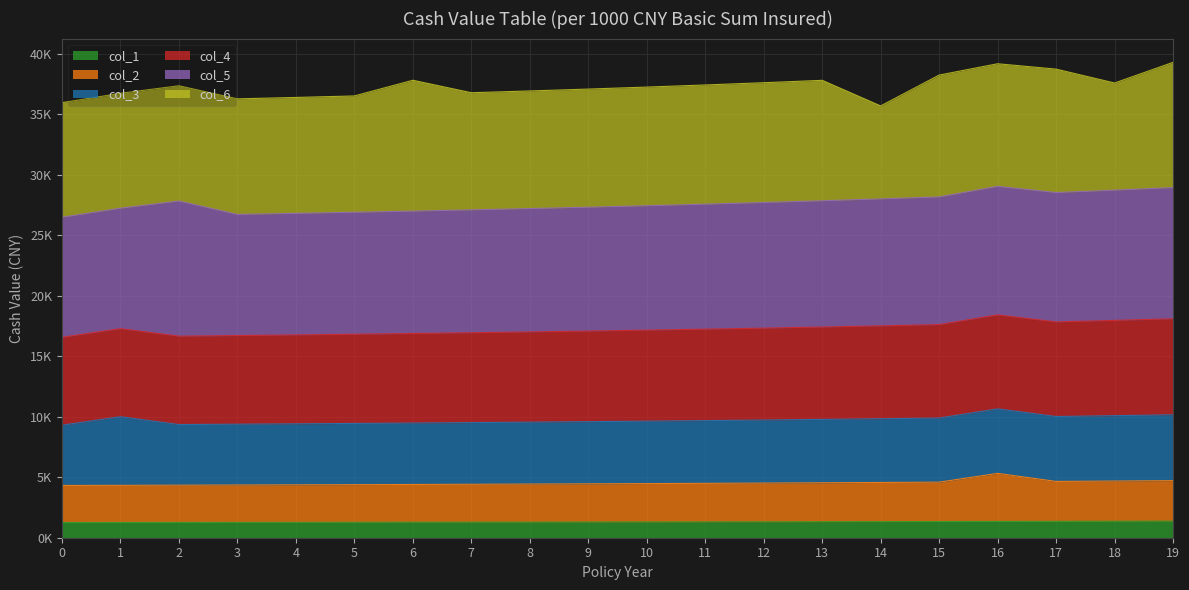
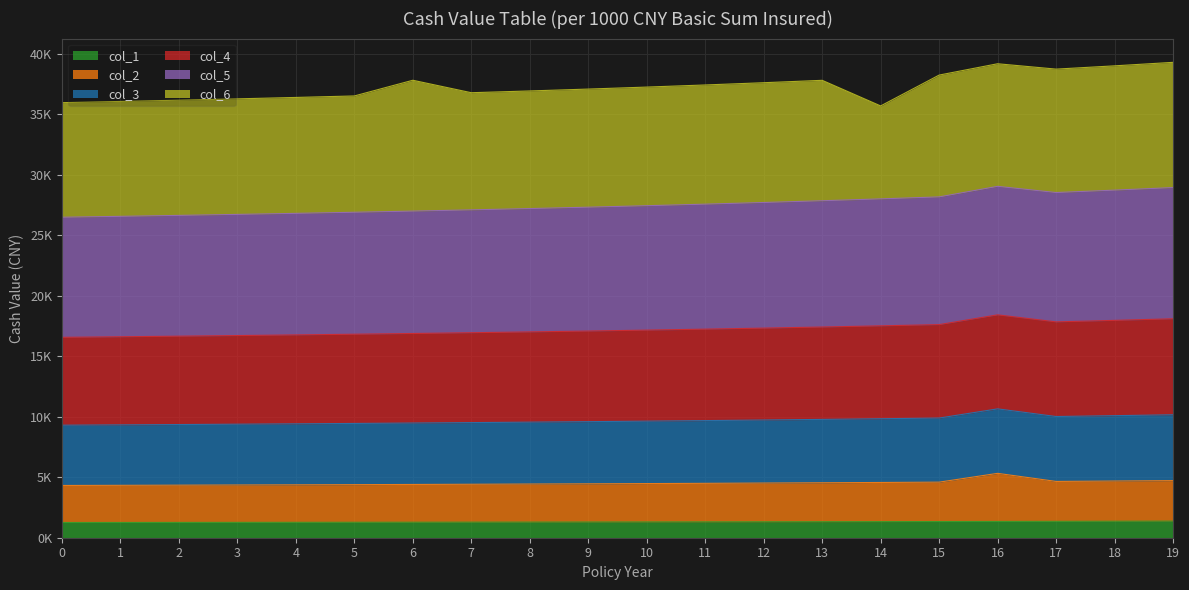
col_3, 1: 5700 -> 5000
col_5, 2: 11200 -> 10000
col_6, 18: 8900 -> 10300
